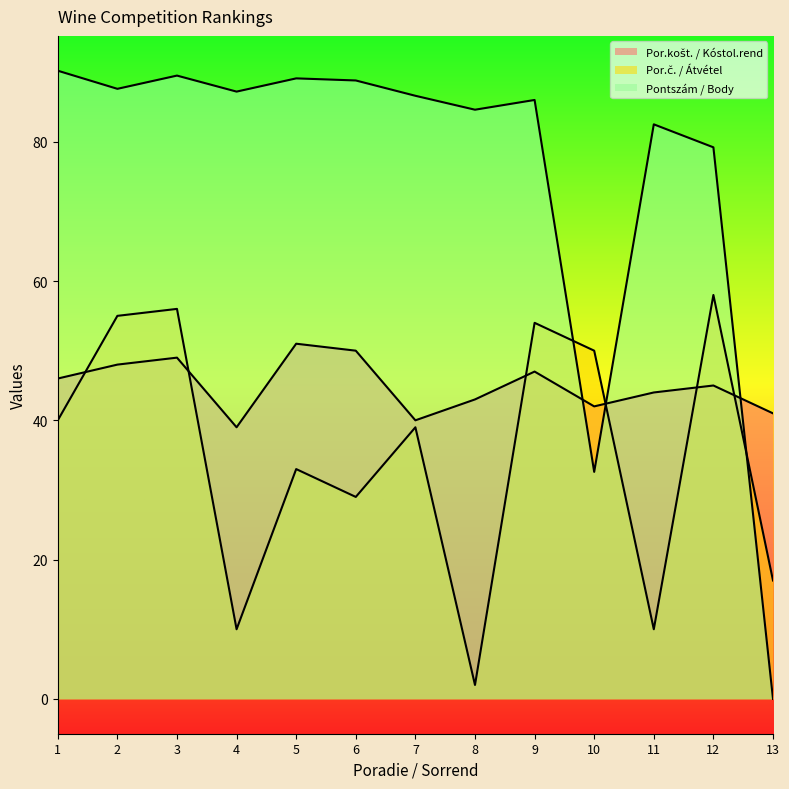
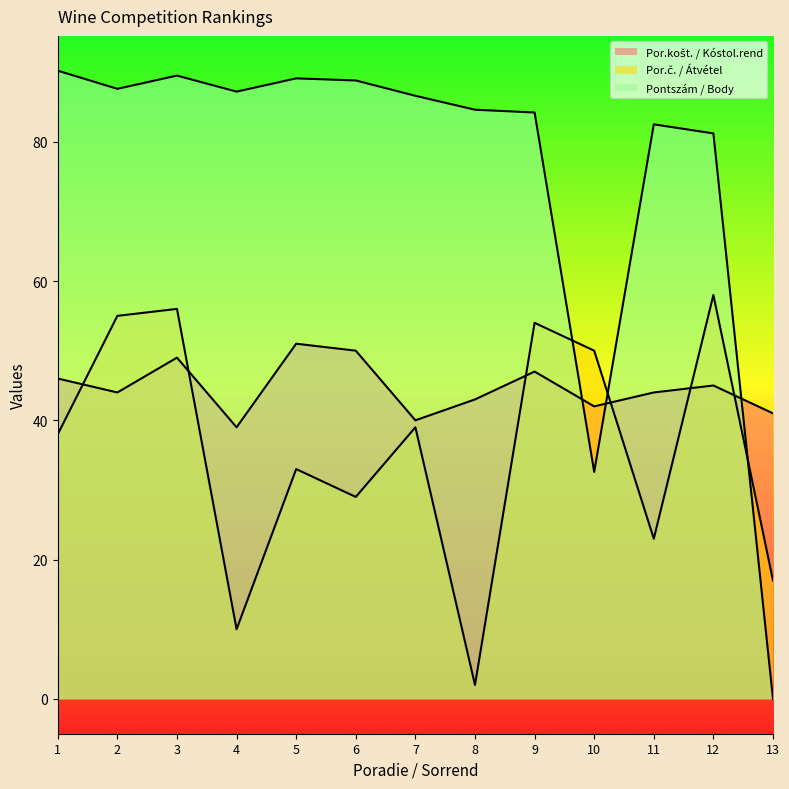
Por.č. / Átvétel, 1: 40 -> 38
Por.košt. / Kóstol.rend, 2: 48 -> 44
Pontszám / Body, 9: 86 -> 84
Por.č. / Átvétel, 11: 10 -> 23
Pontszám / Body, 12: 79 -> 81
